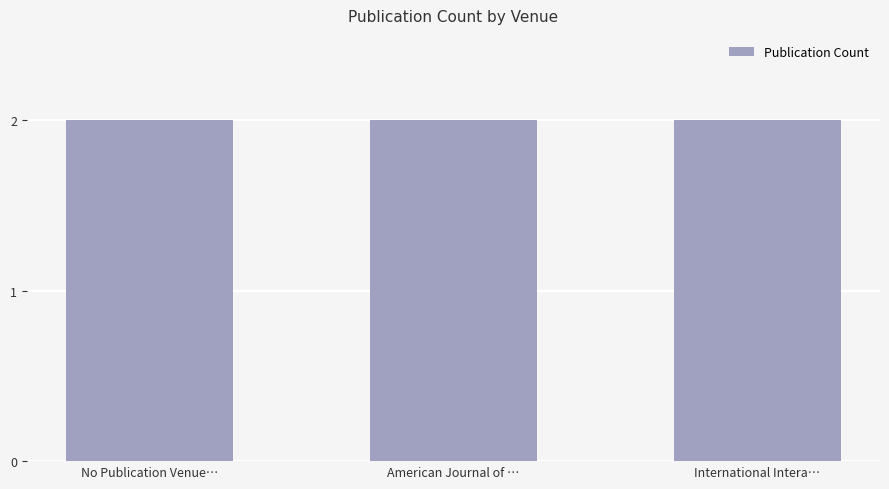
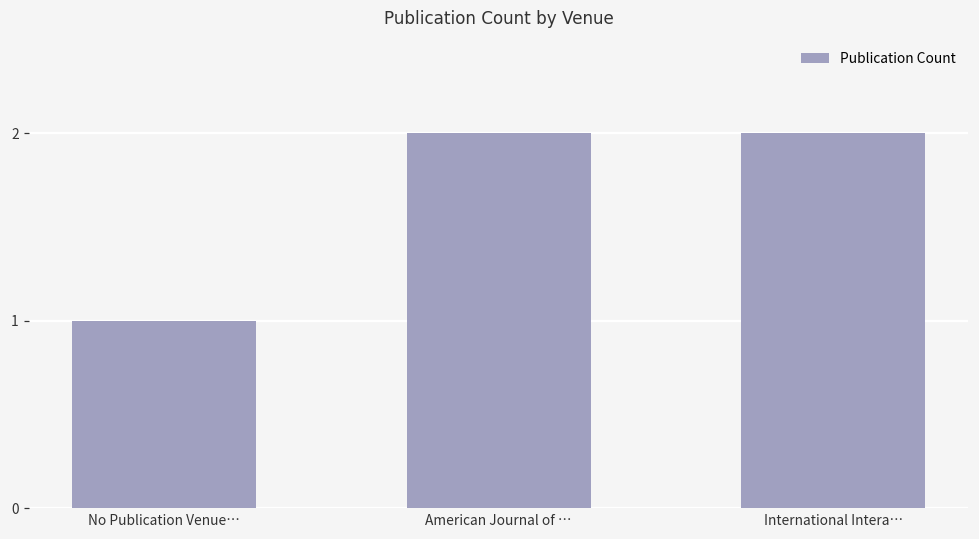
No Publication Venue…: 2 -> 1
